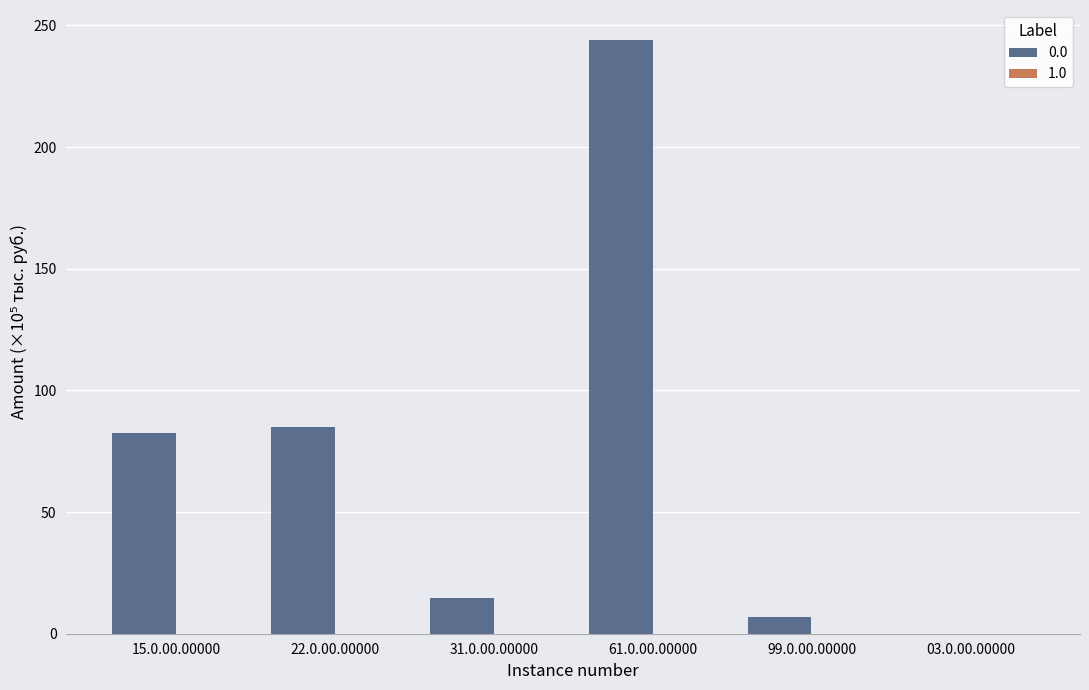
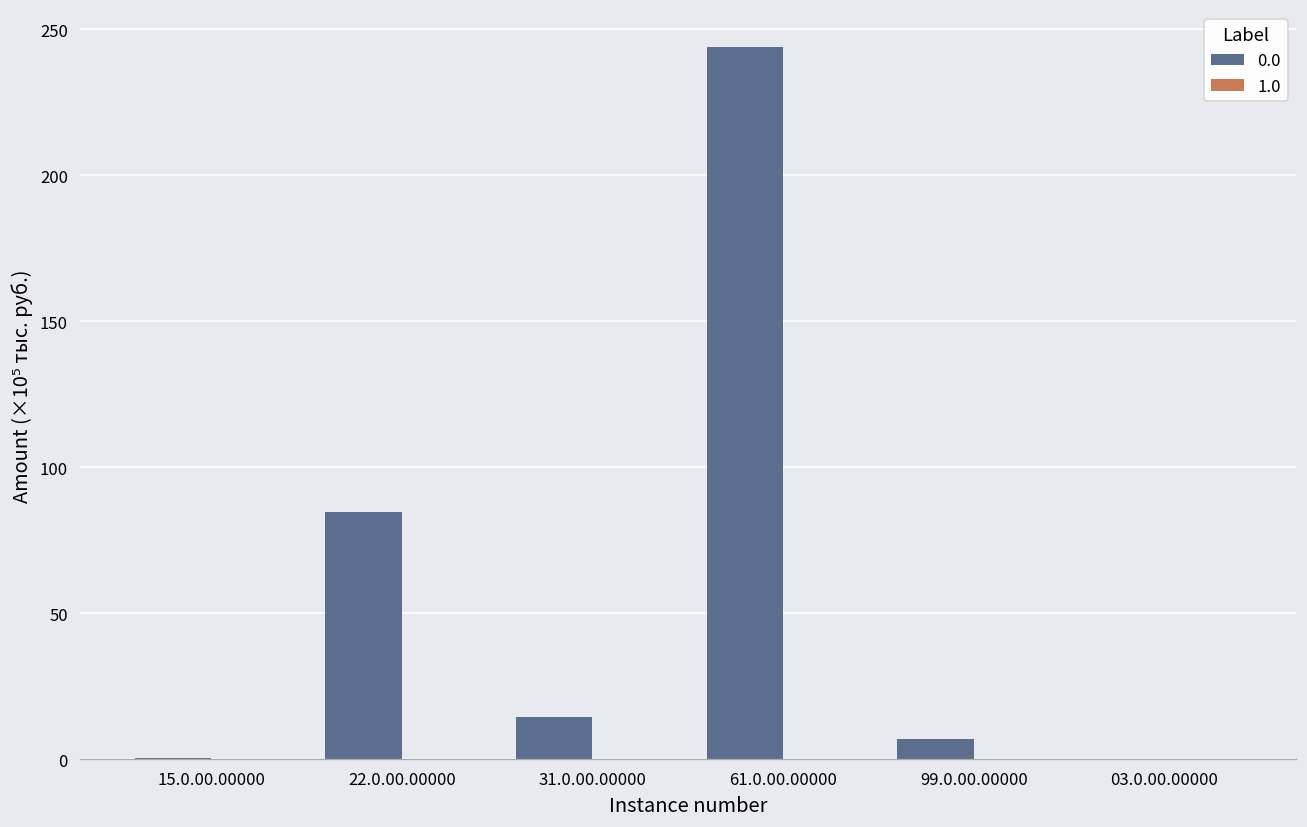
0.0, 15.0.00.00000: 82 -> 1
